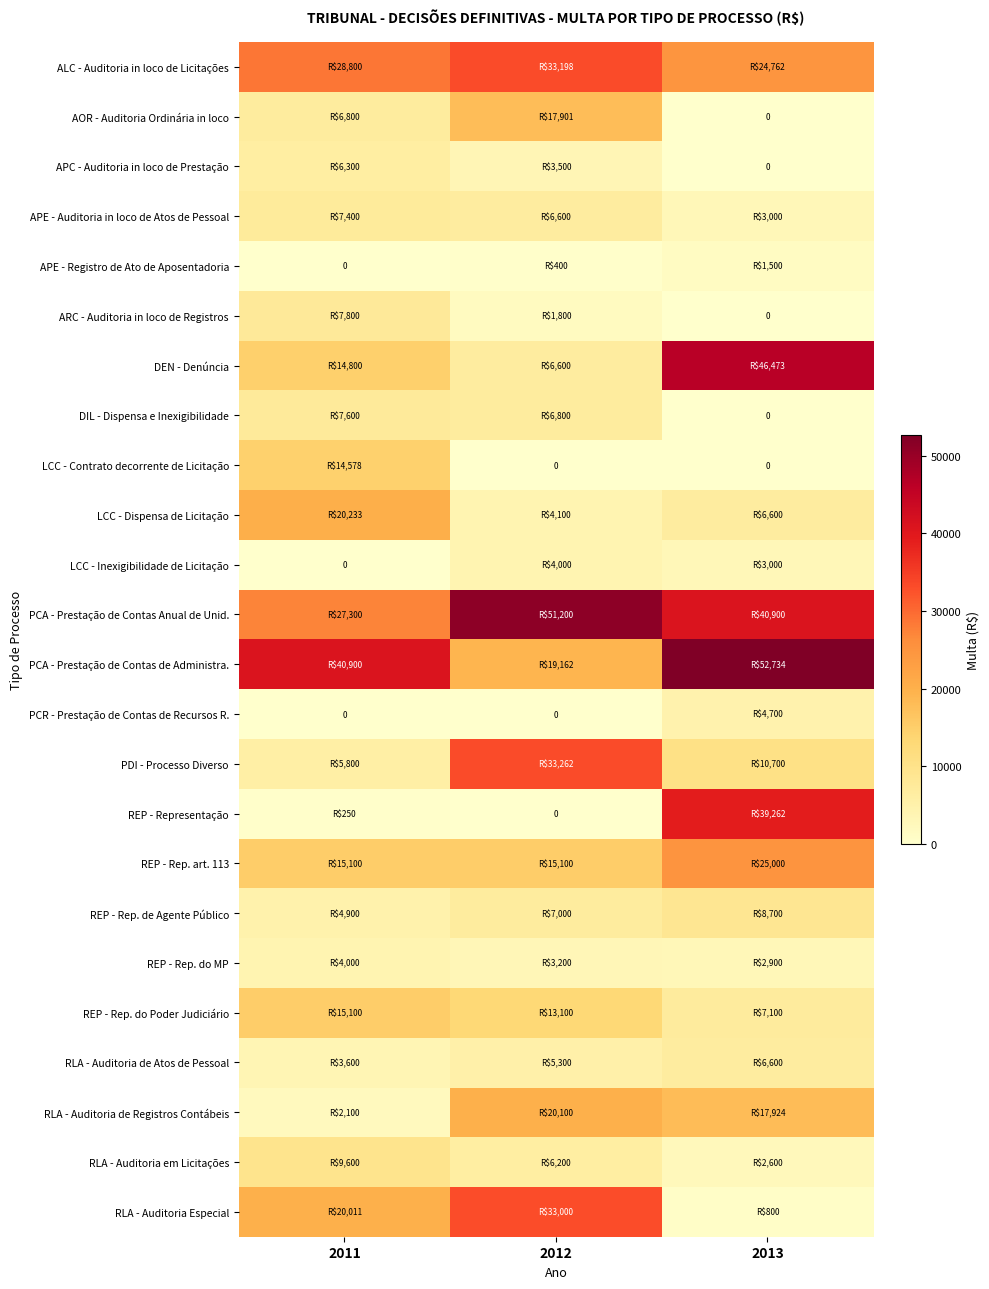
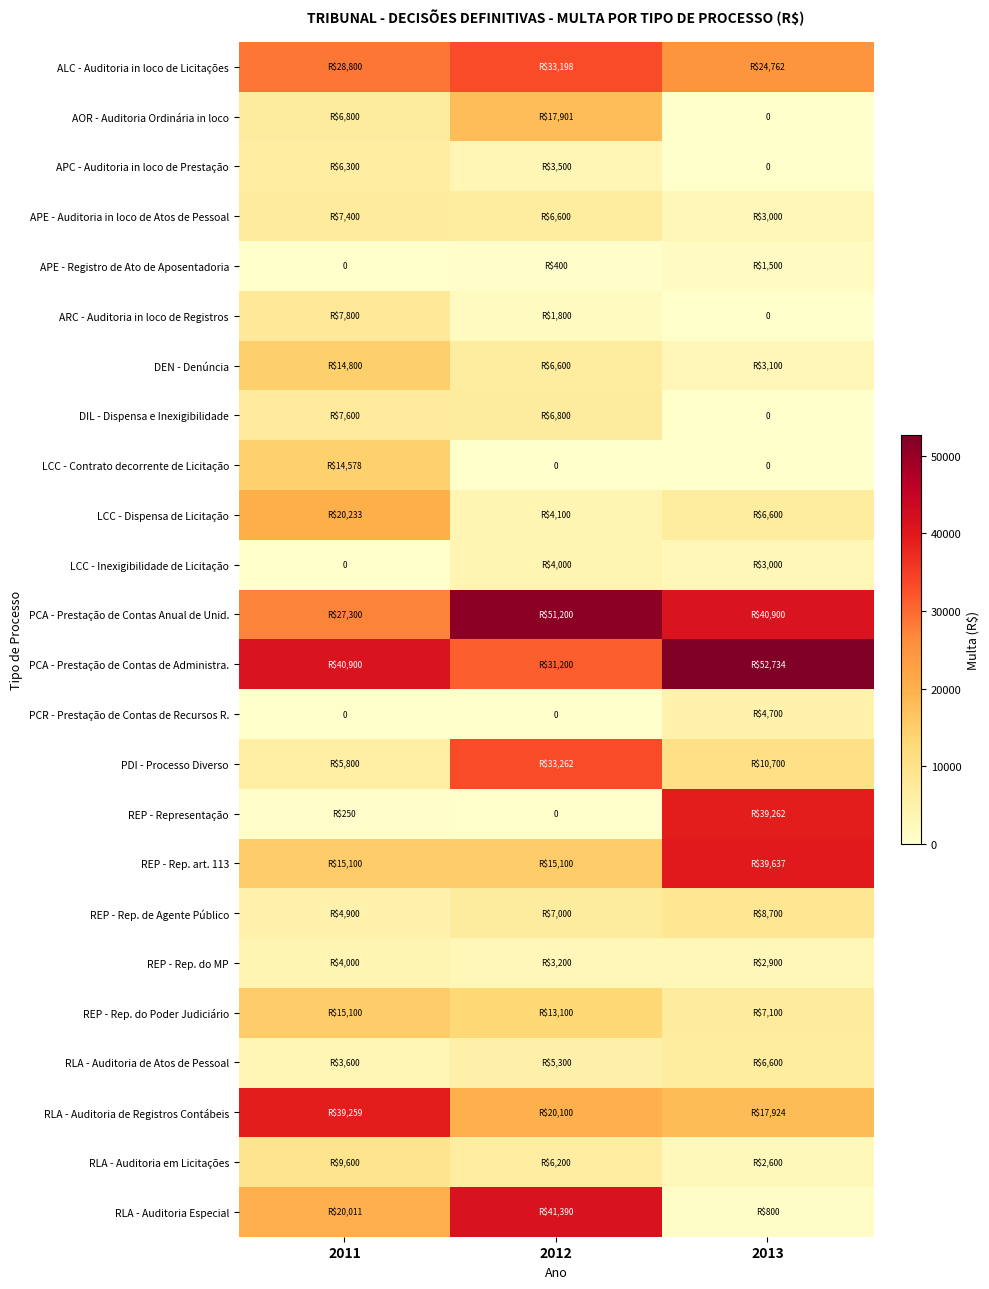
DEN - Denúncia, 2013: $46,473 -> $3,100
PCA - Prestação de Contas de Administra., 2012: $19,162 -> $31,200
REP - Rep. art. 113, 2013: $25,000 -> $39,637
RLA - Auditoria de Registros Contábeis, 2011: $2,100 -> $39,259
RLA - Auditoria Especial, 2012: $33,000 -> $41,390
